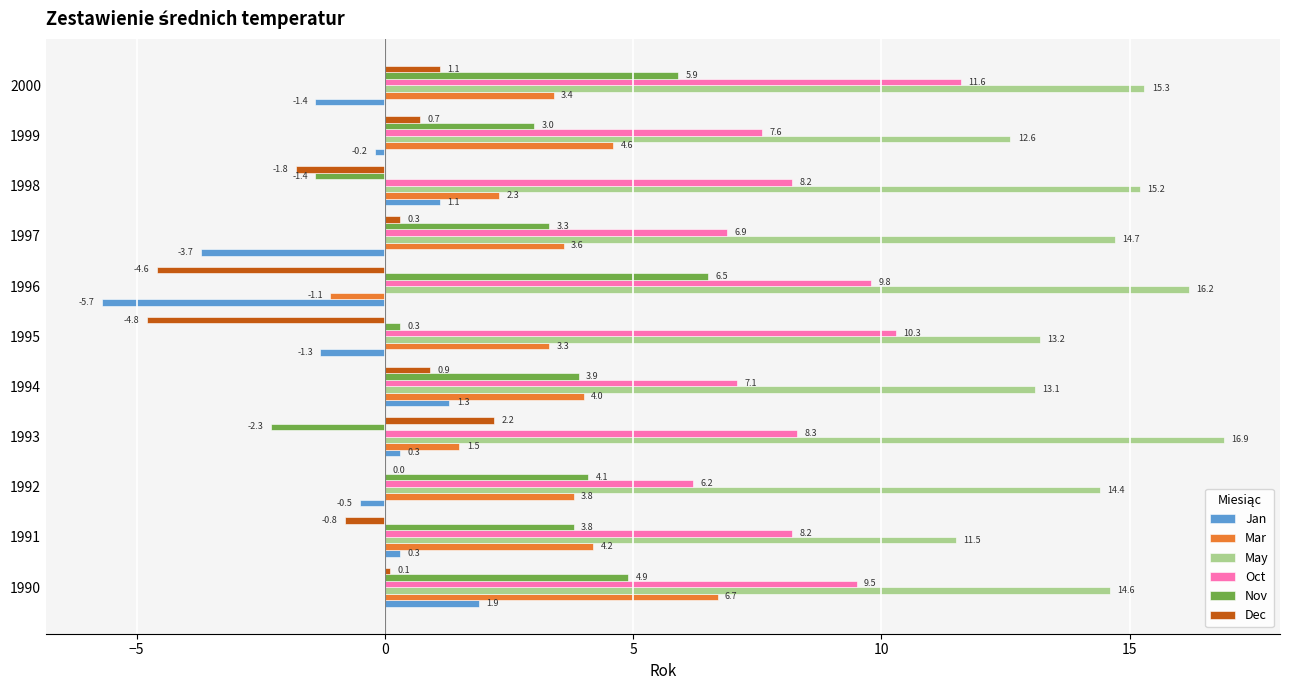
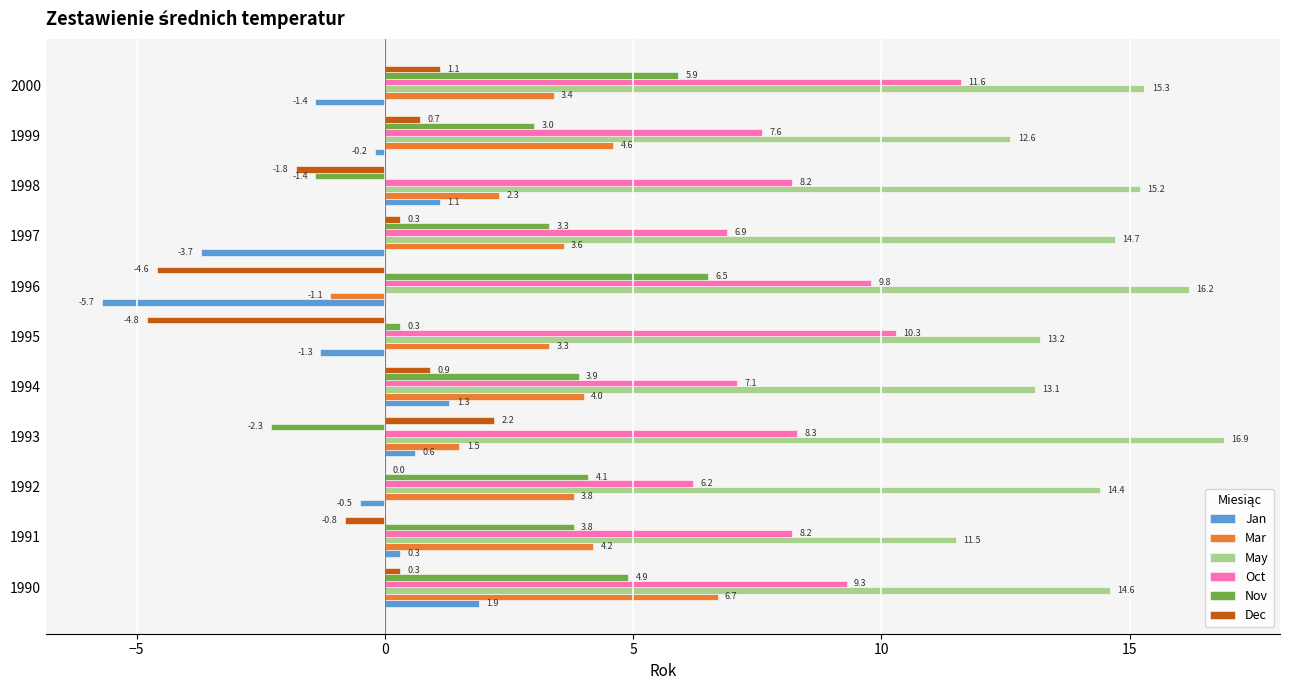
Jan, 1993: 0.3 -> 0.6
Dec, 1990: 0.1 -> 0.3
Oct, 1990: 9.5 -> 9.3
